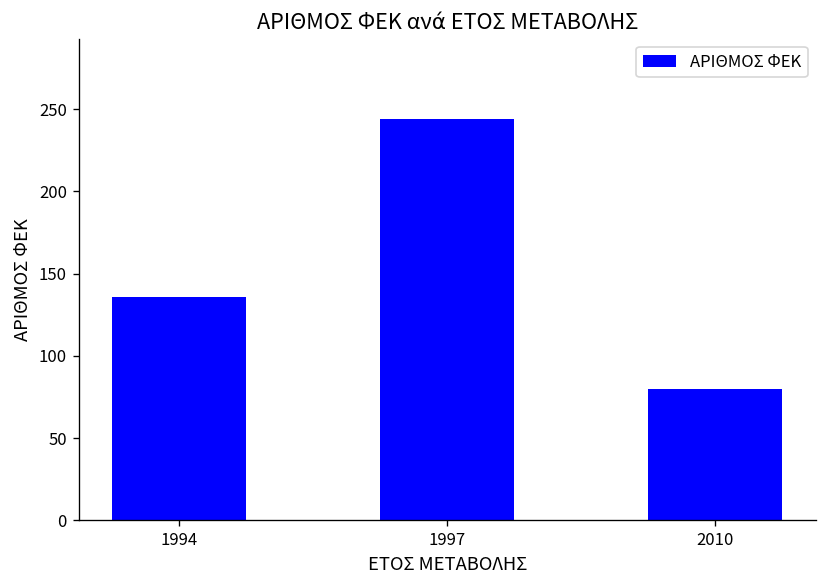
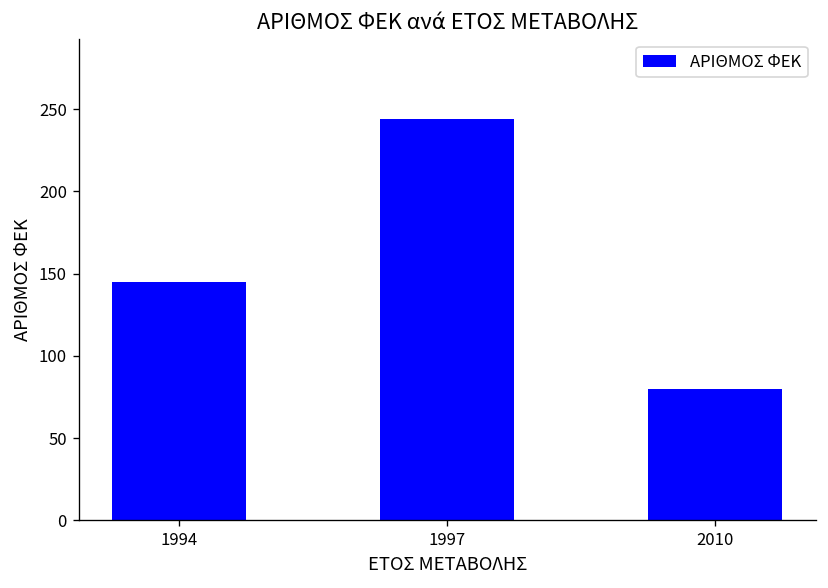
1994: 136 -> 145
